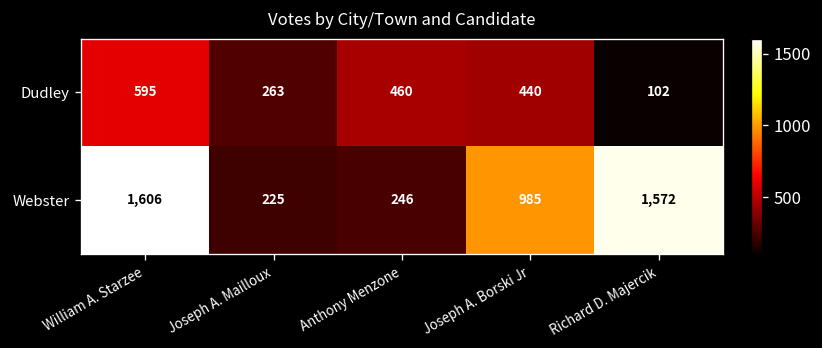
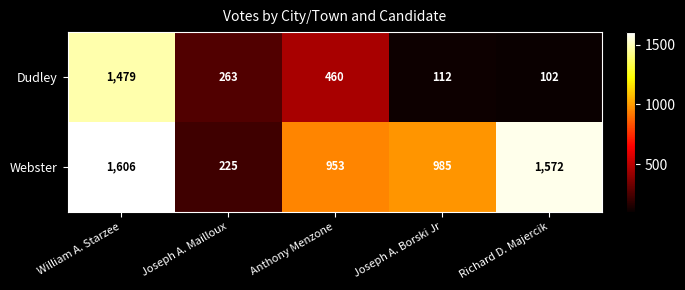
Dudley, William A. Starzee: 595 -> 1,479
Dudley, Joseph A. Borski Jr: 440 -> 112
Webster, Anthony Menzone: 246 -> 953
